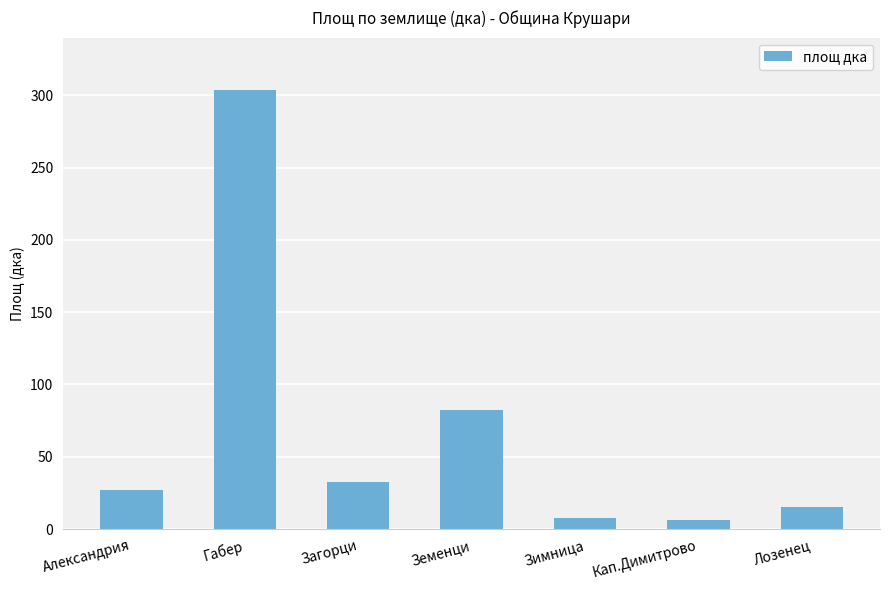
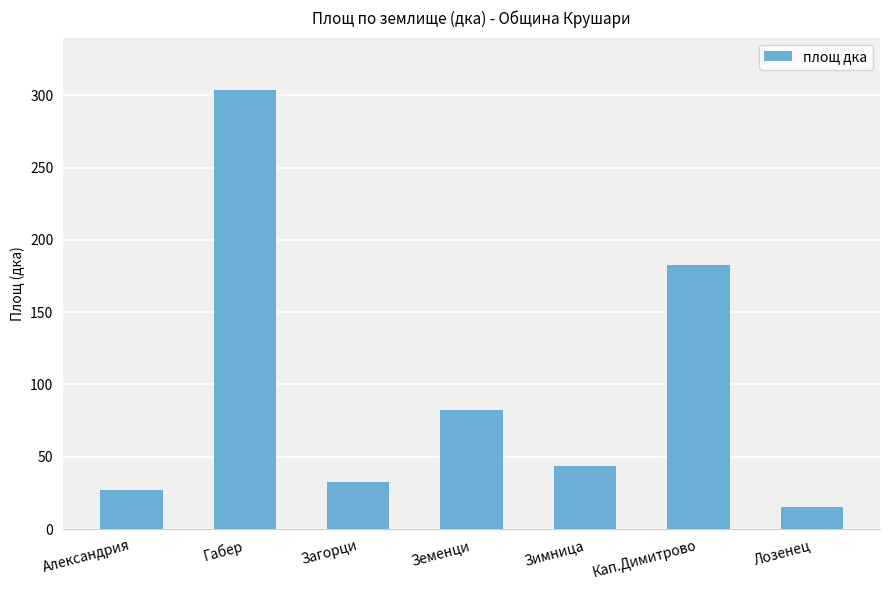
Зимница: 8 -> 44
Кап.Димитрово: 6 -> 182
